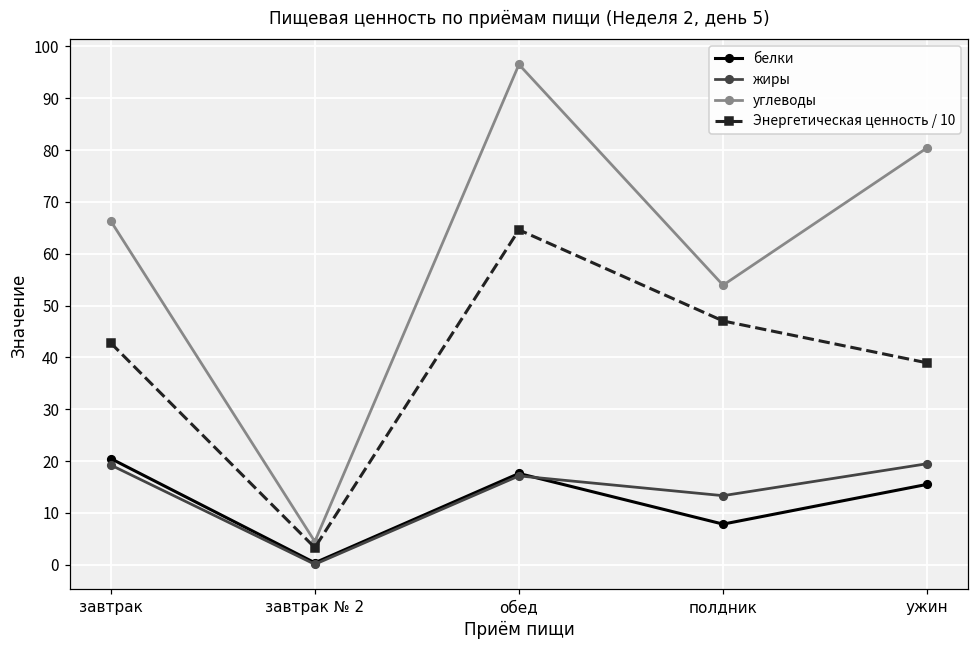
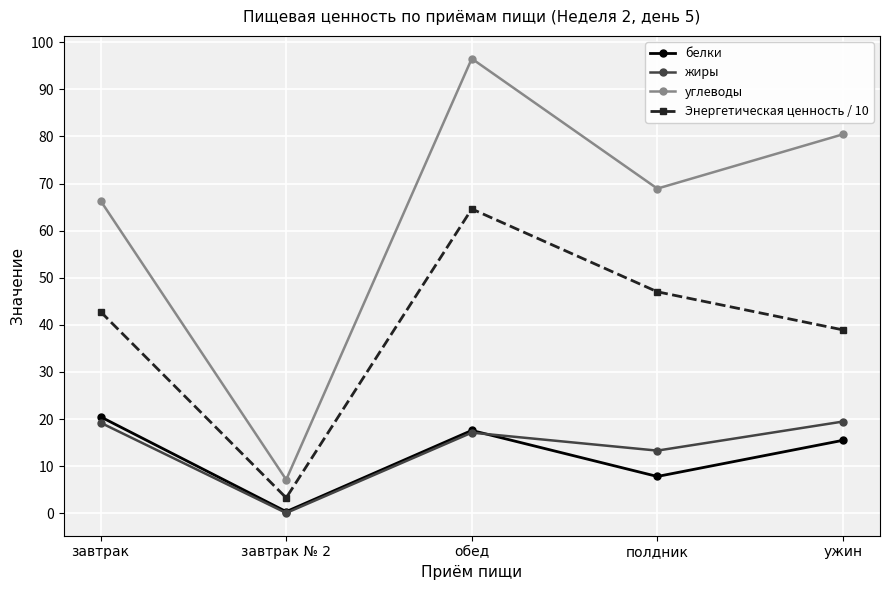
углеводы, завтрак № 2: 4 -> 7
углеводы, полдник: 54 -> 69
